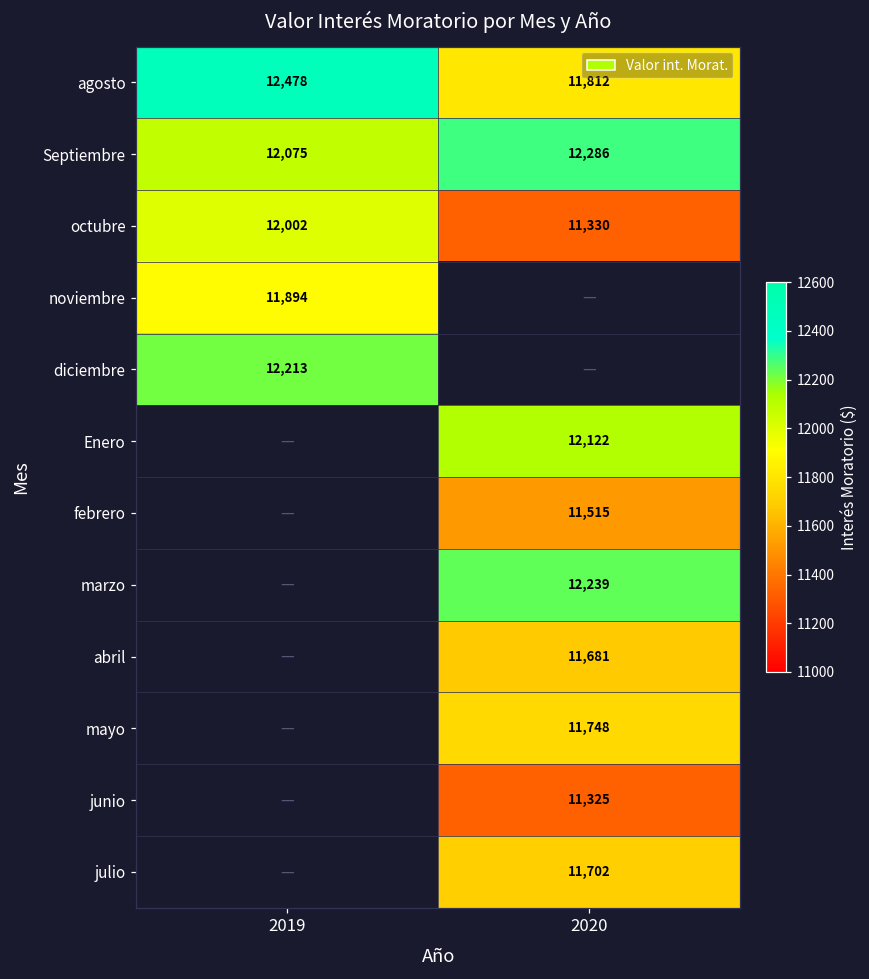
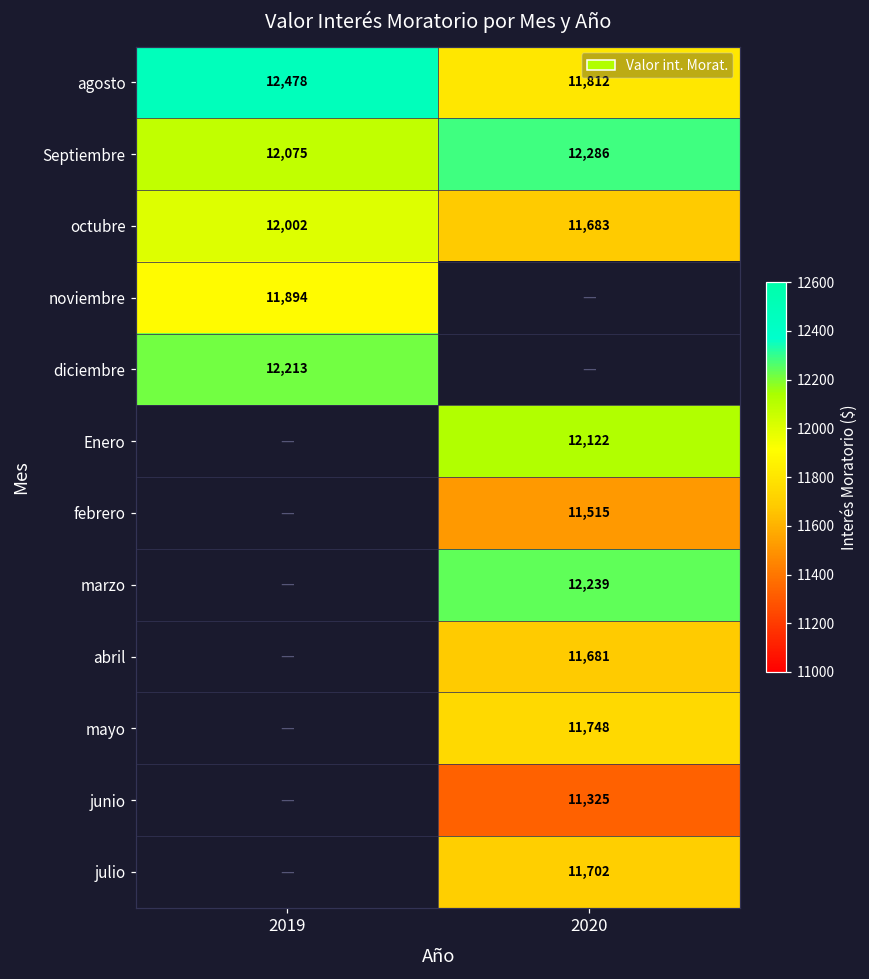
octubre, 2020: 11,330 -> 11,683
